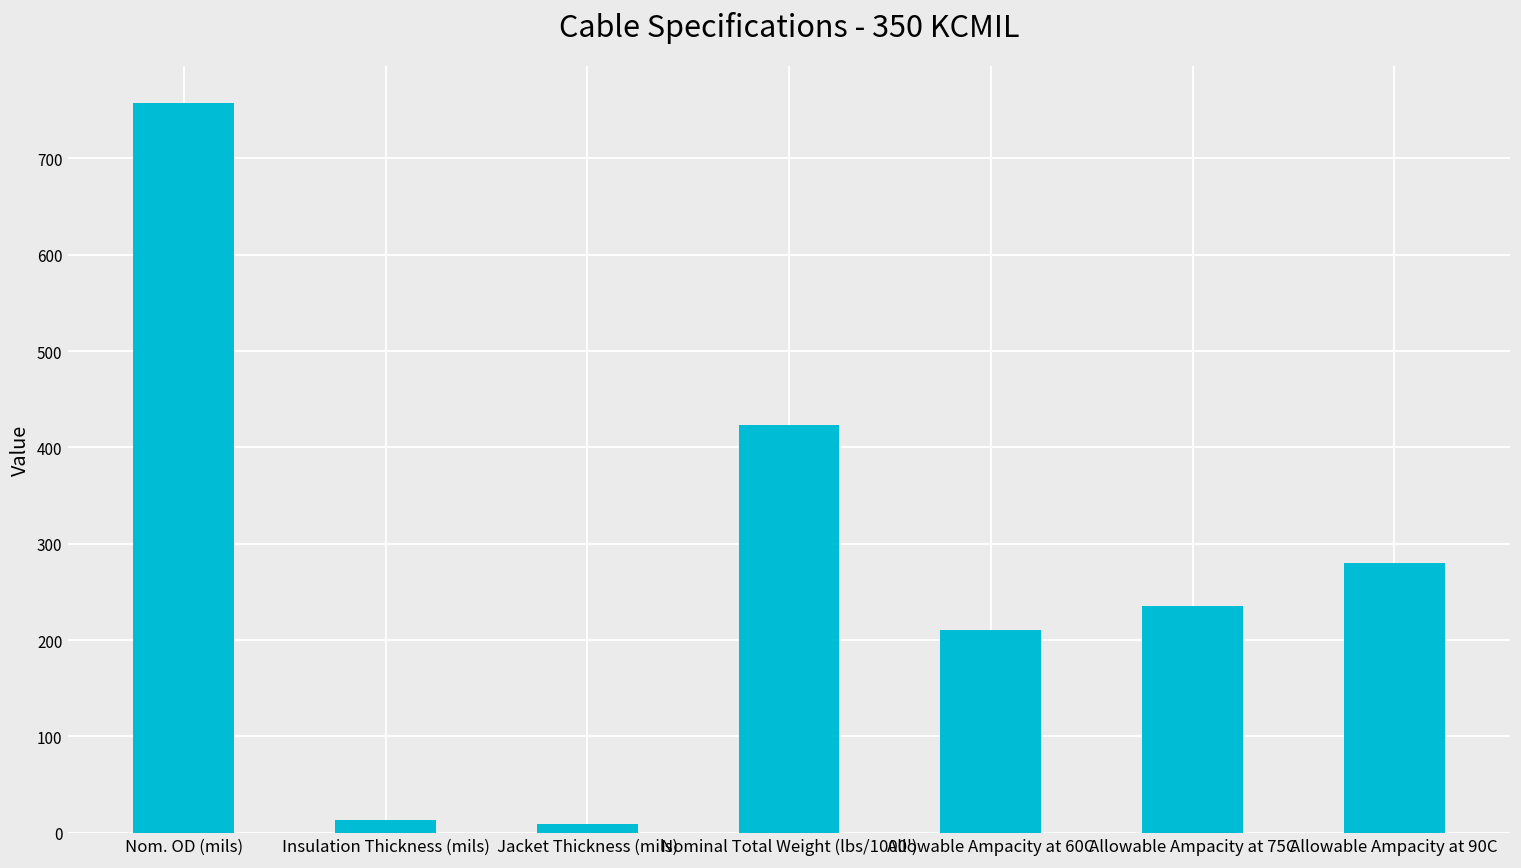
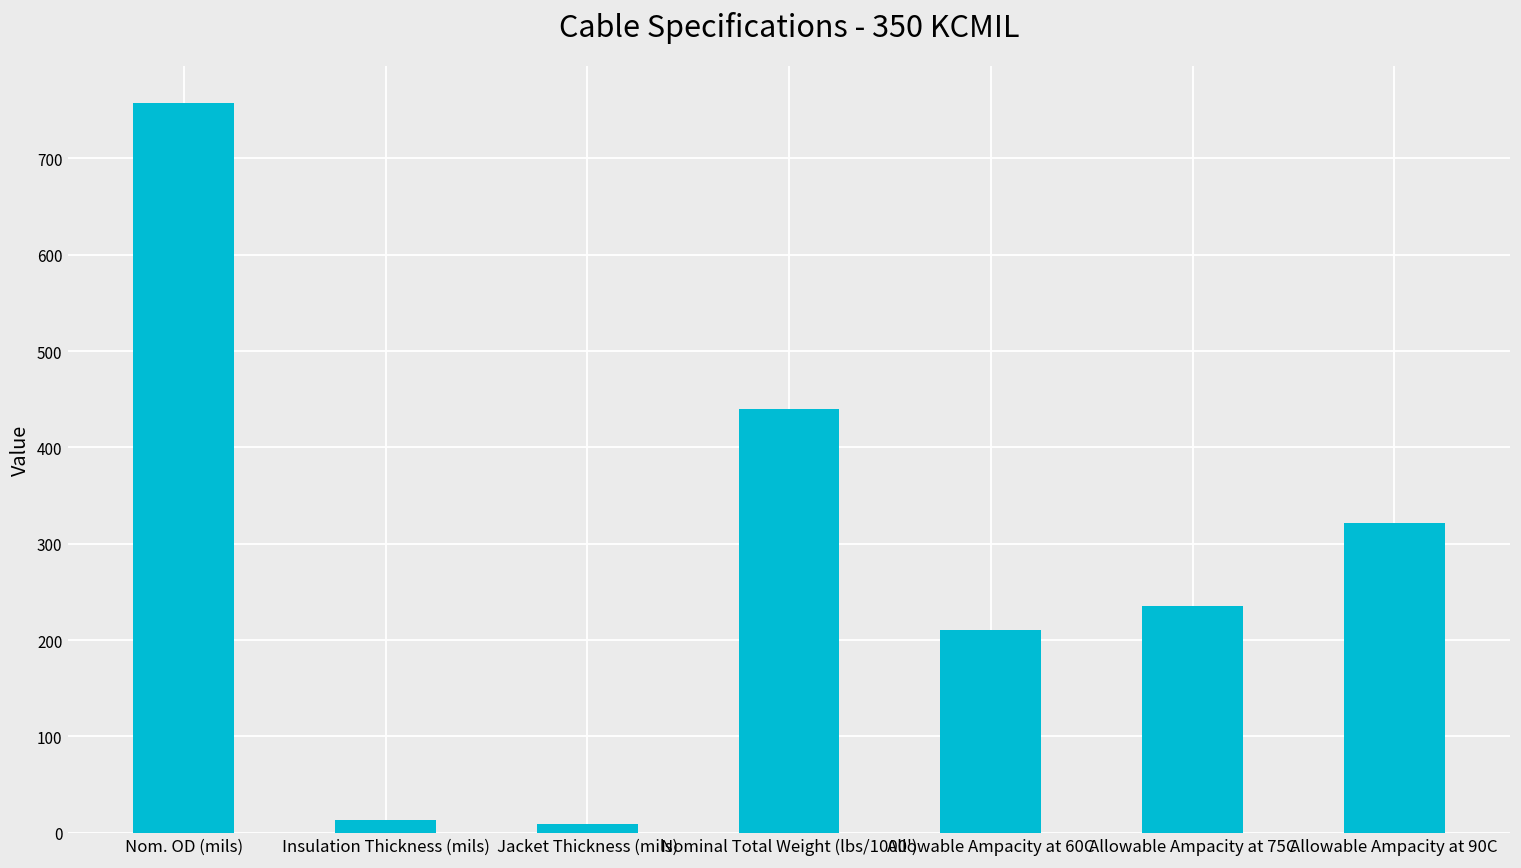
Nominal Total Weight (lbs/1000'): 420 -> 440
Allowable Ampacity at 90C: 280 -> 320
